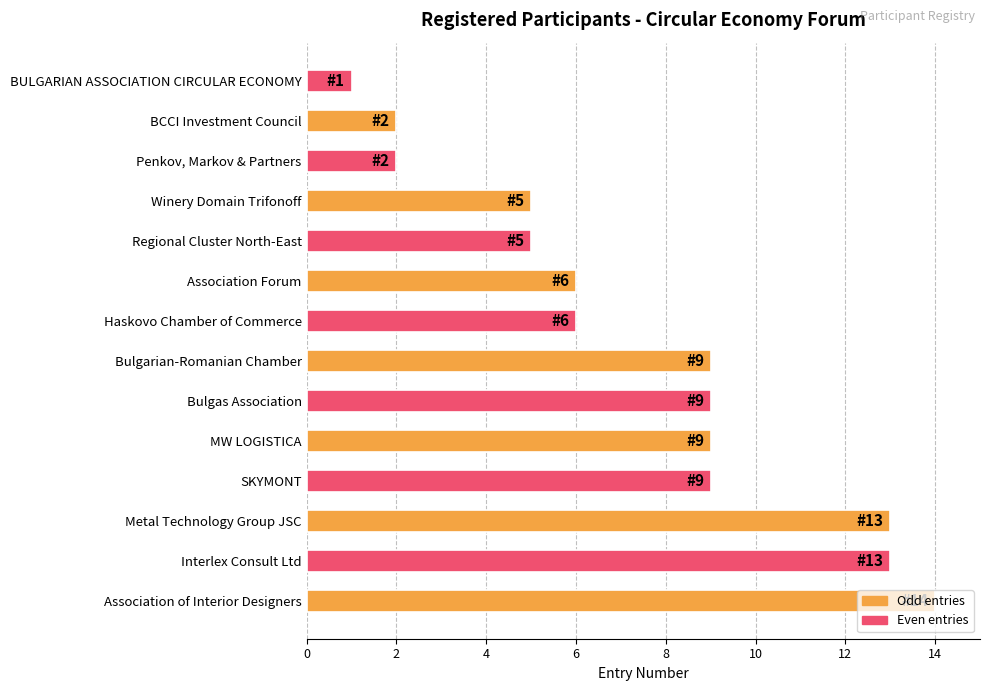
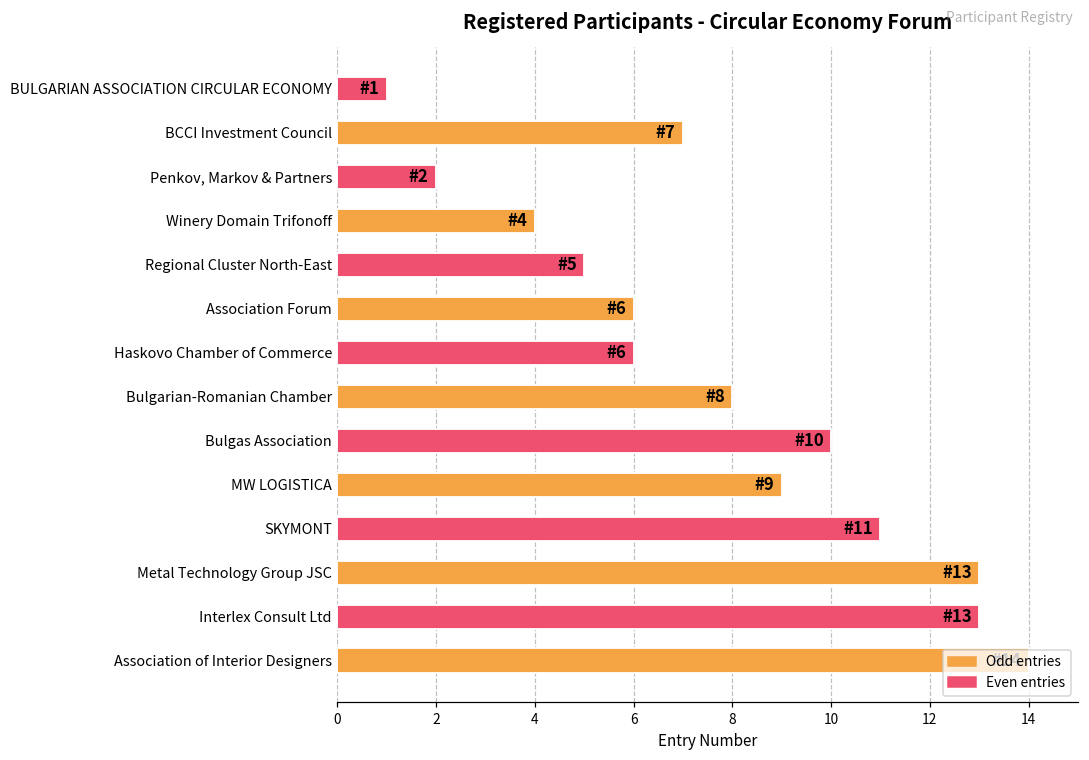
BCCI Investment Council: 2 -> 7
Winery Domain Trifonoff: 5 -> 4
Bulgarian-Romanian Chamber: 9 -> 8
Bulgas Association: 9 -> 10
SKYMONT: 9 -> 11
